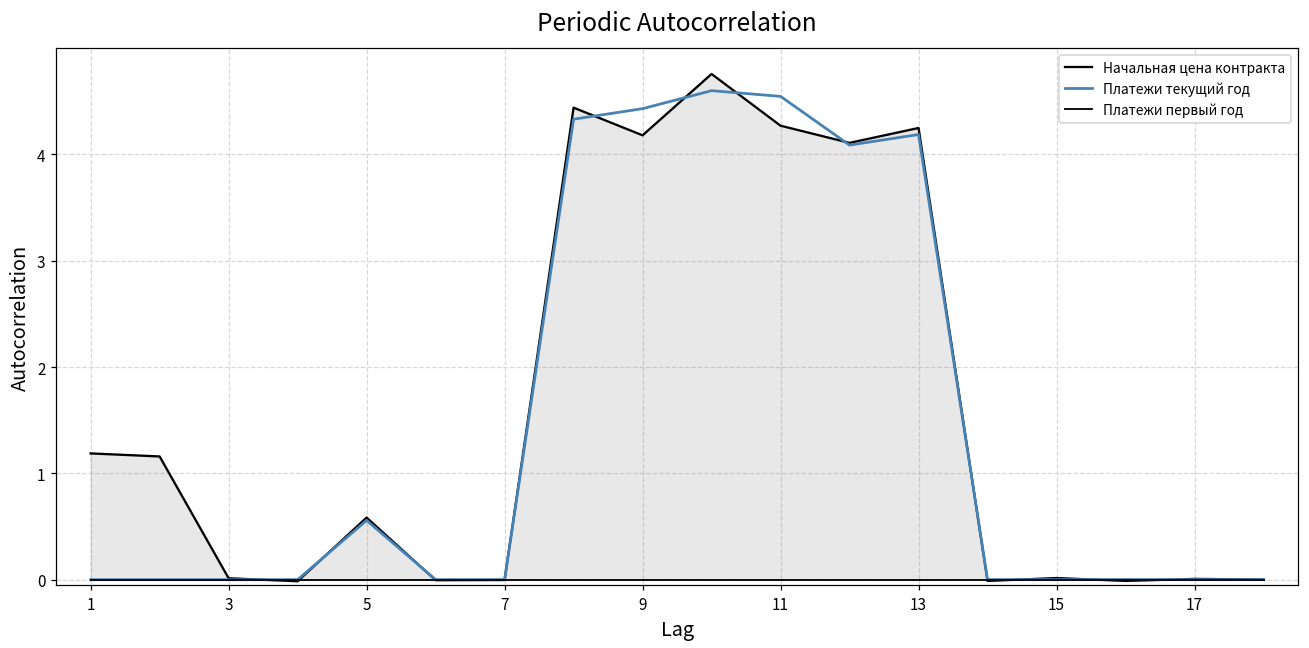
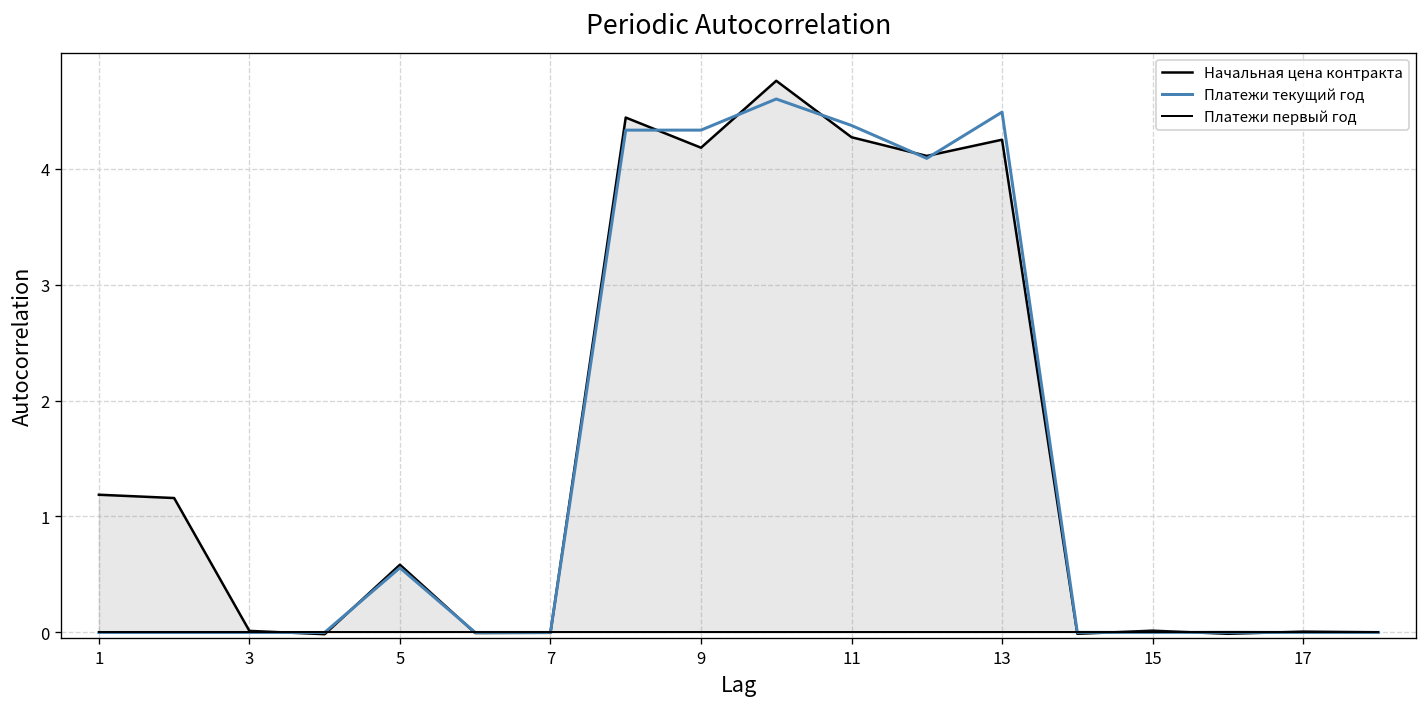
Платежи текущий год, 9: 4.4 -> 4.3
Платежи текущий год, 11: 4.5 -> 4.4
Платежи текущий год, 13: 4.2 -> 4.5
